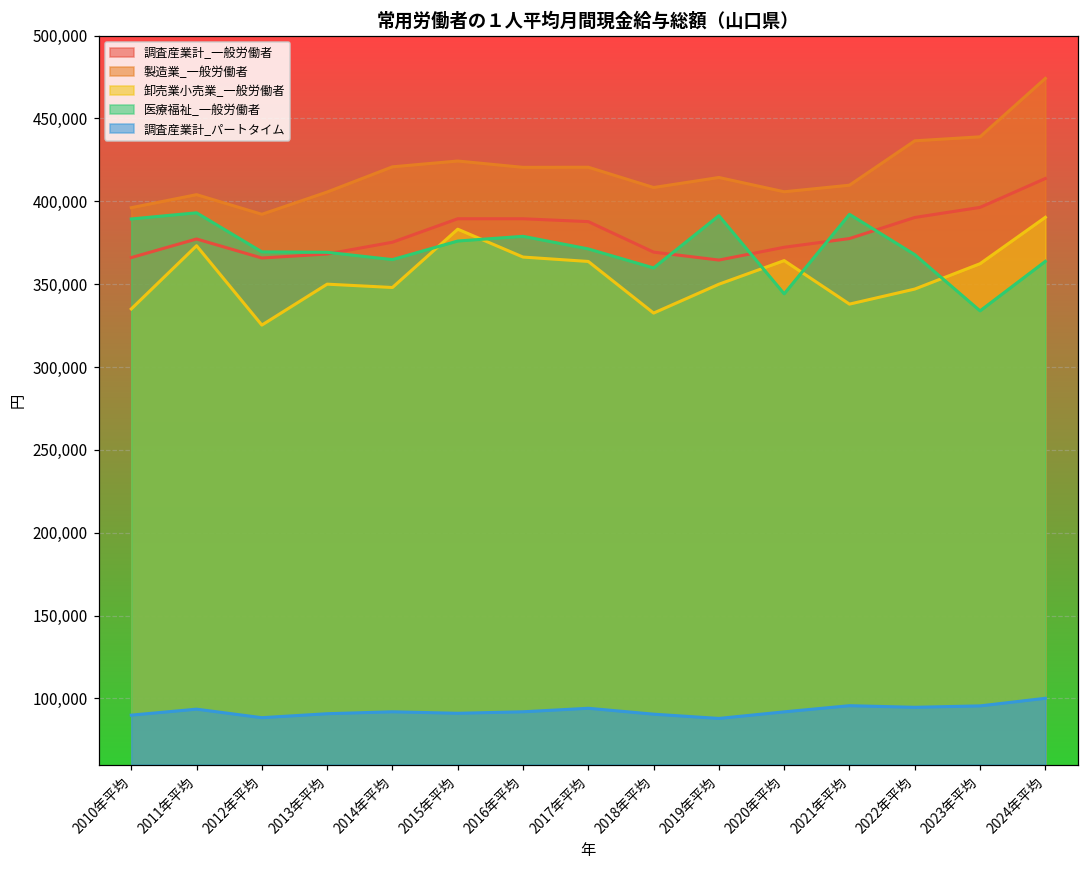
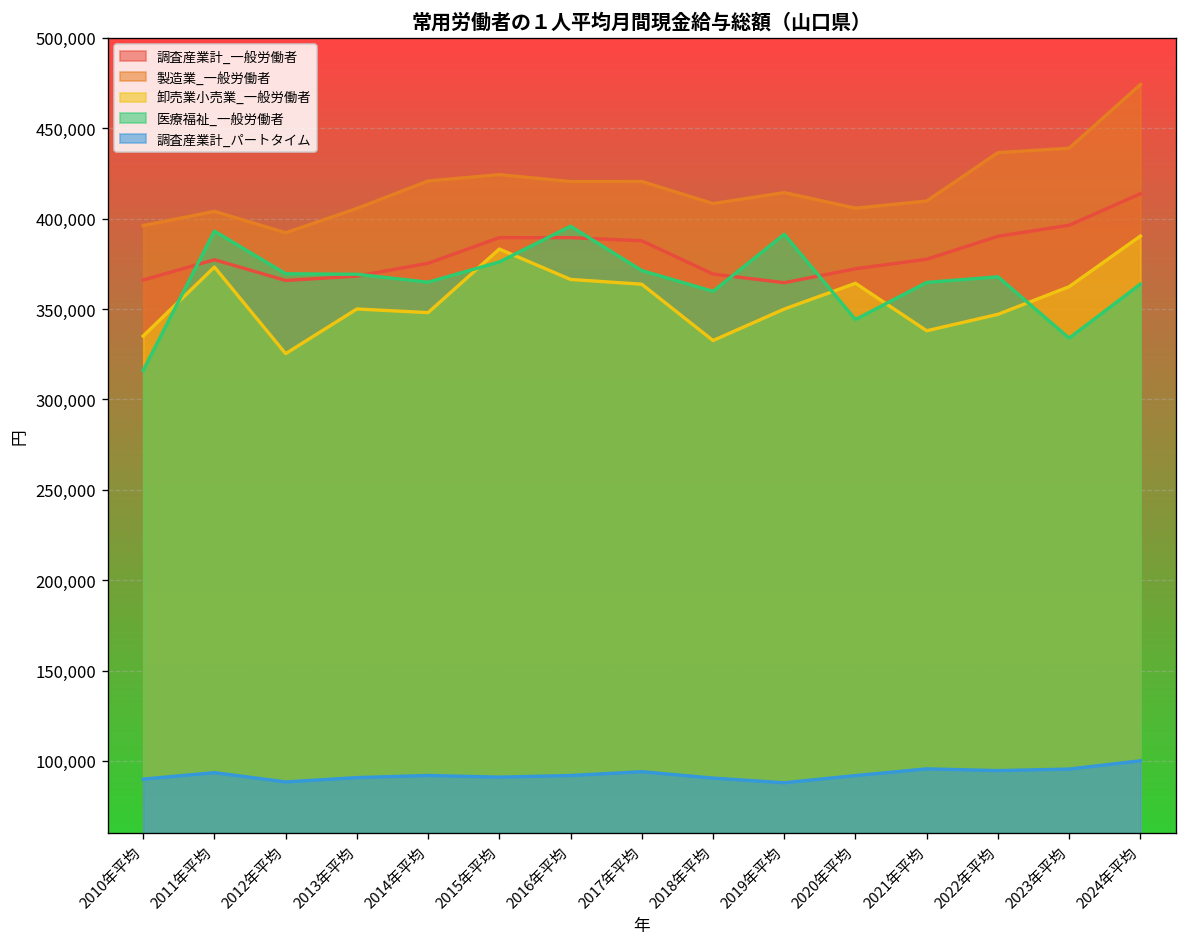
医療福祉_一般労働者, 2010年平均: 389,000 -> 316,000
医療福祉_一般労働者, 2016年平均: 379,000 -> 396,000
医療福祉_一般労働者, 2021年平均: 392,000 -> 365,000
